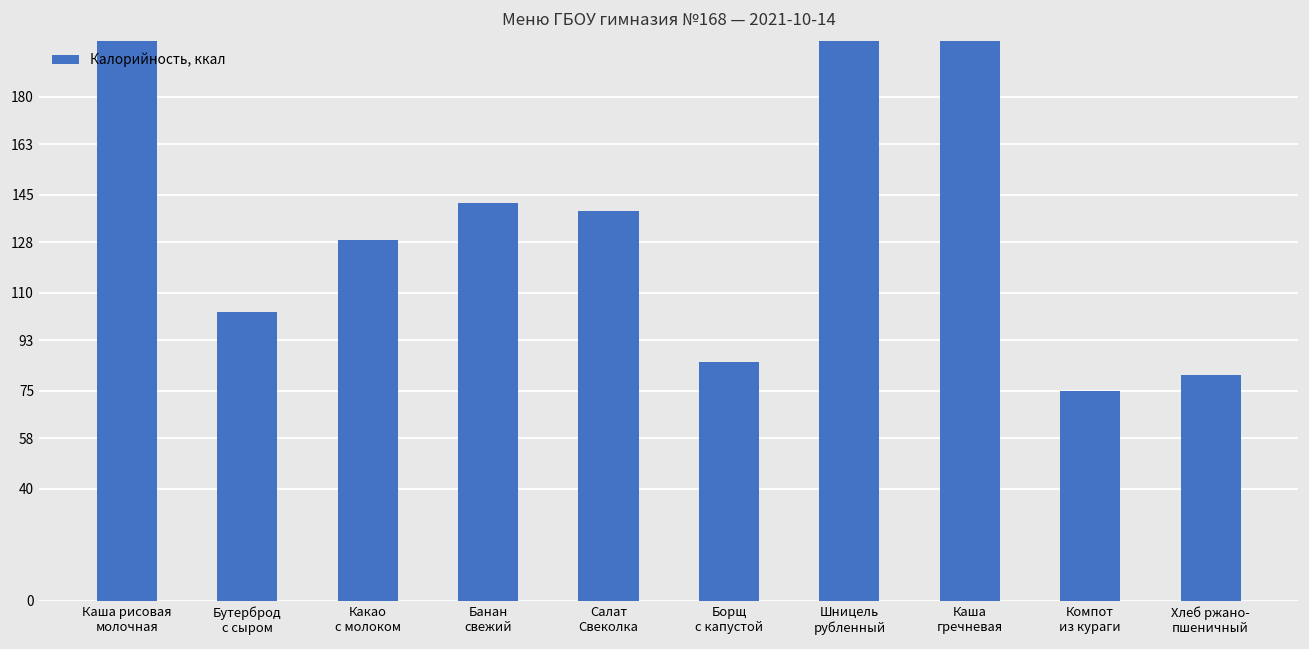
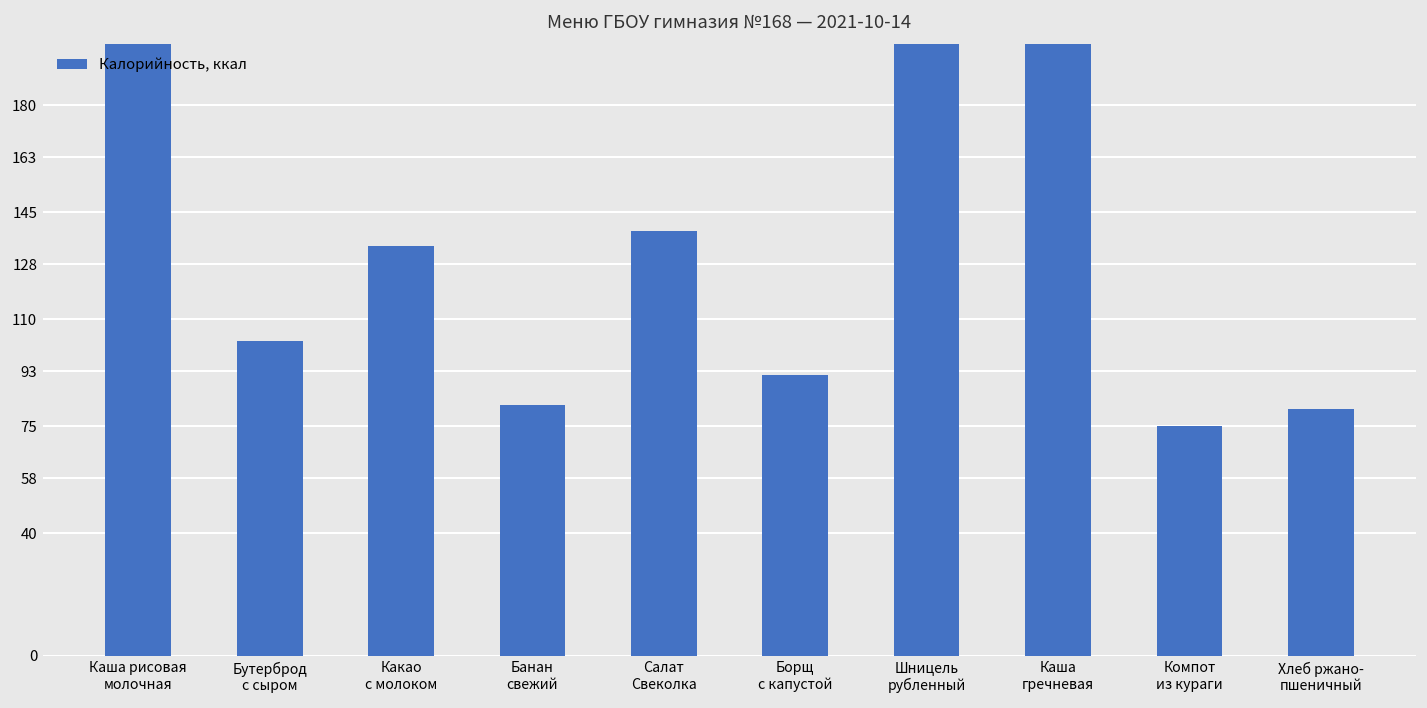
Какао с молоком: 129 -> 134
Банан свежий: 142 -> 82
Борщ с капустой: 85 -> 92
